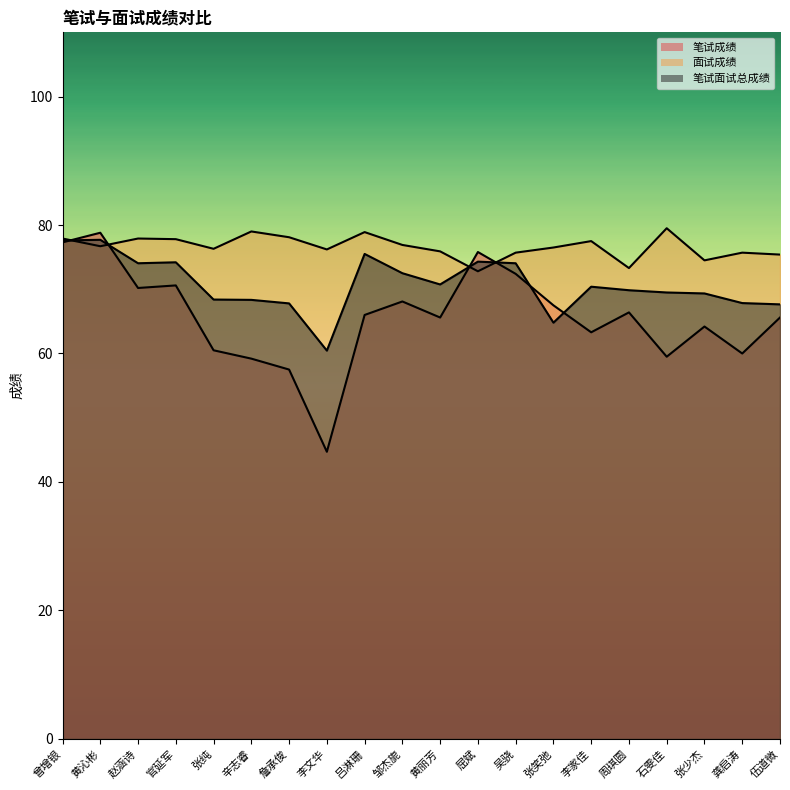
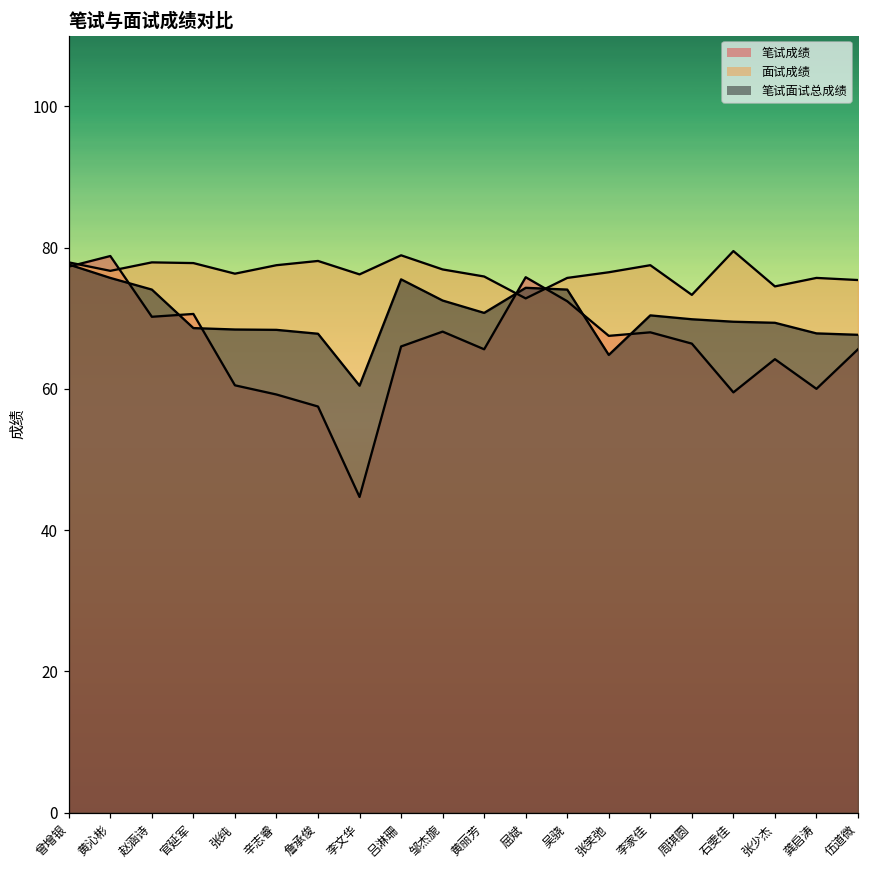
笔试面试总成绩, 黄沁彬: 78 -> 76
笔试面试总成绩, 官延军: 74 -> 69
面试成绩, 辛志睿: 79 -> 78
笔试成绩, 李家佳: 63 -> 68
